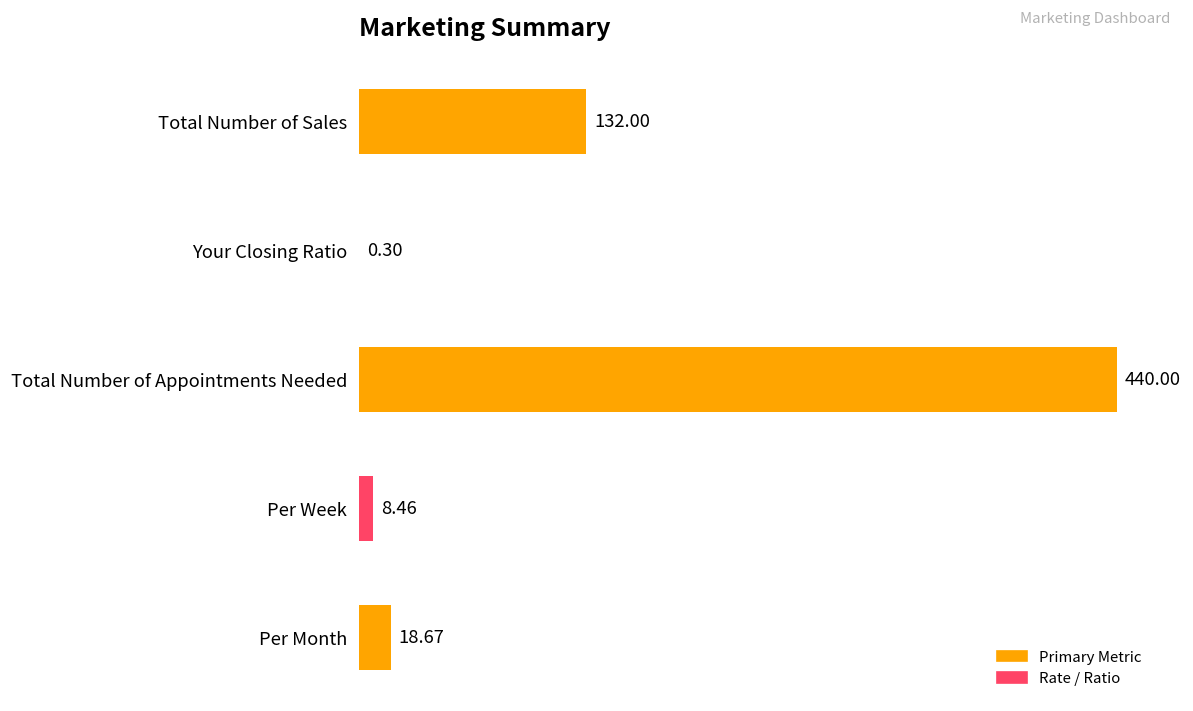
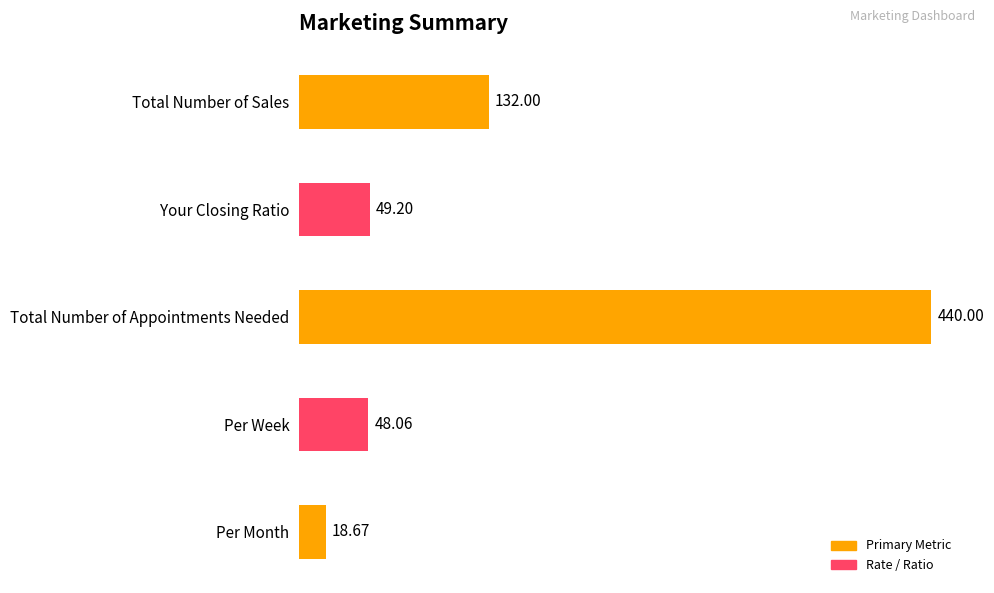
Your Closing Ratio: 0.30 -> 49.20
Per Week: 8.46 -> 48.06
